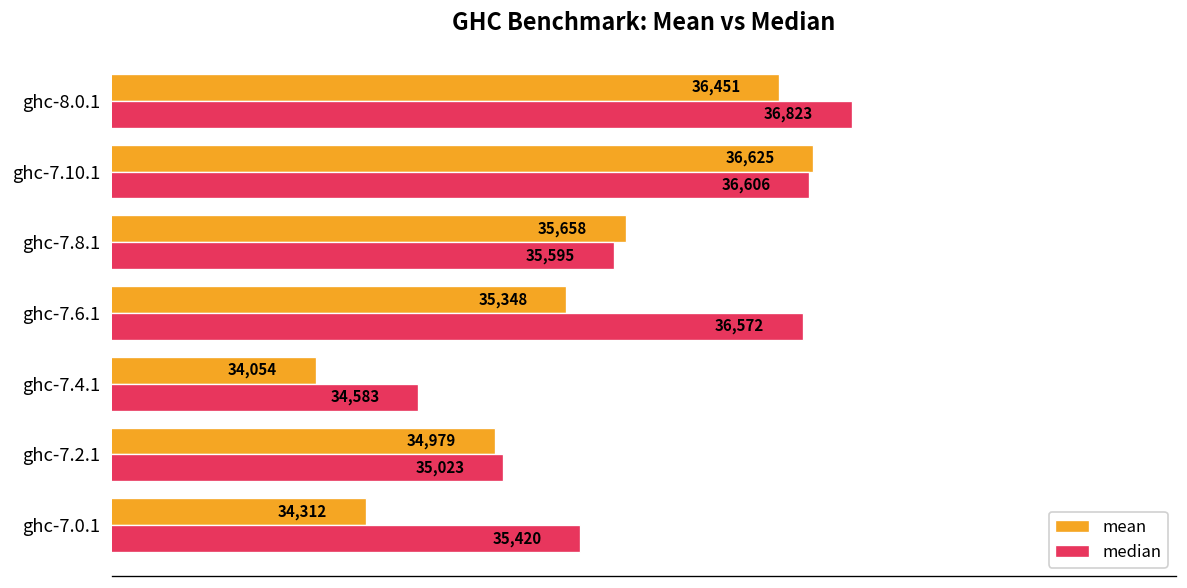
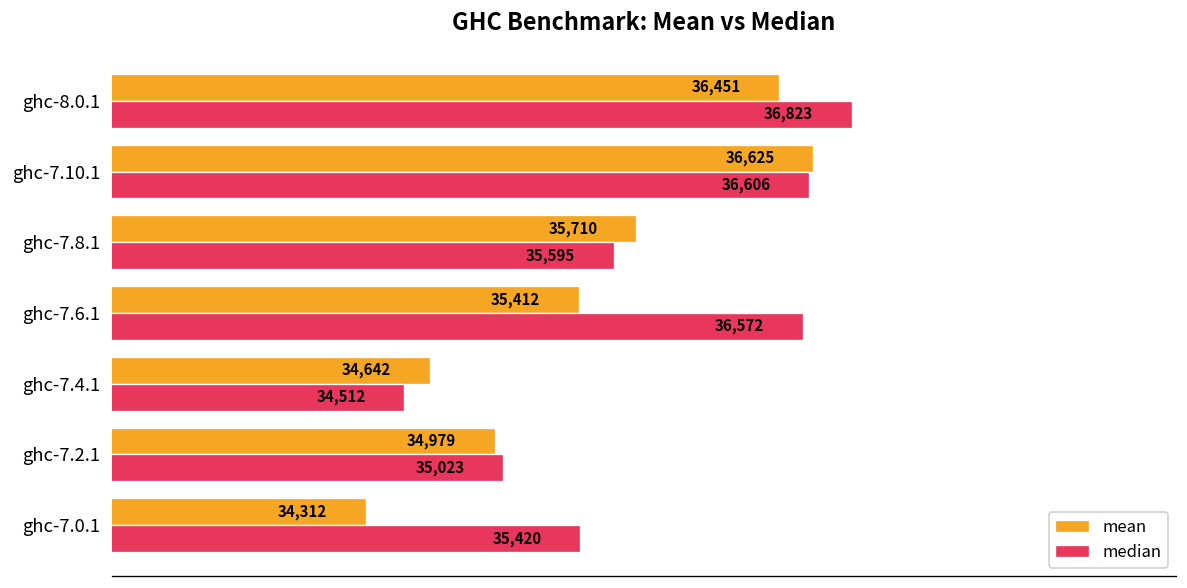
mean, ghc-7.8.1: 35,658 -> 35,710
mean, ghc-7.6.1: 35,348 -> 35,412
mean, ghc-7.4.1: 34,054 -> 34,642
median, ghc-7.4.1: 34,583 -> 34,512
